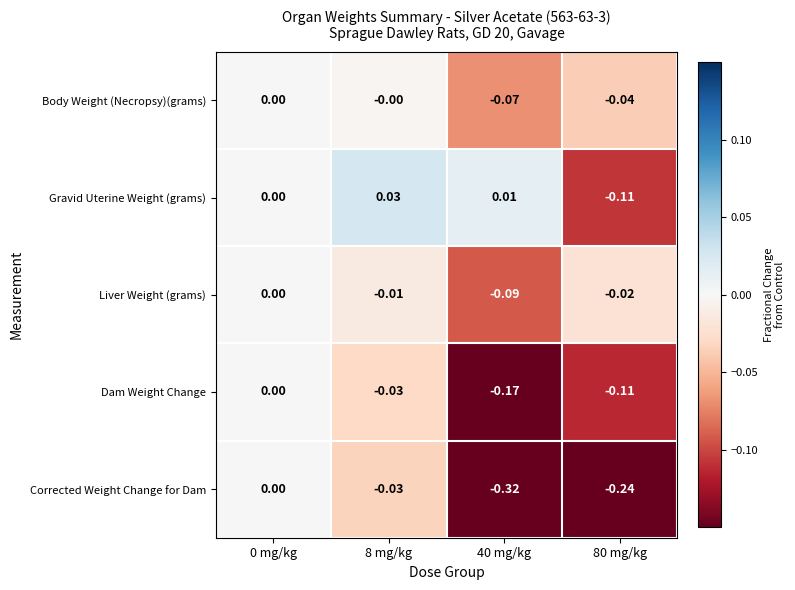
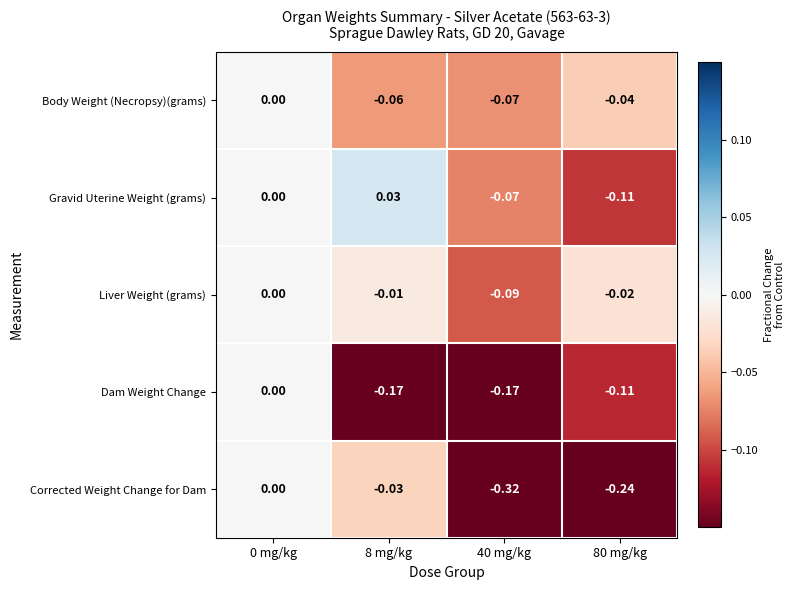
Body Weight (Necropsy)(grams), 8 mg/kg: -0.00 -> -0.06
Gravid Uterine Weight (grams), 40 mg/kg: 0.01 -> -0.07
Dam Weight Change, 8 mg/kg: -0.03 -> -0.17
